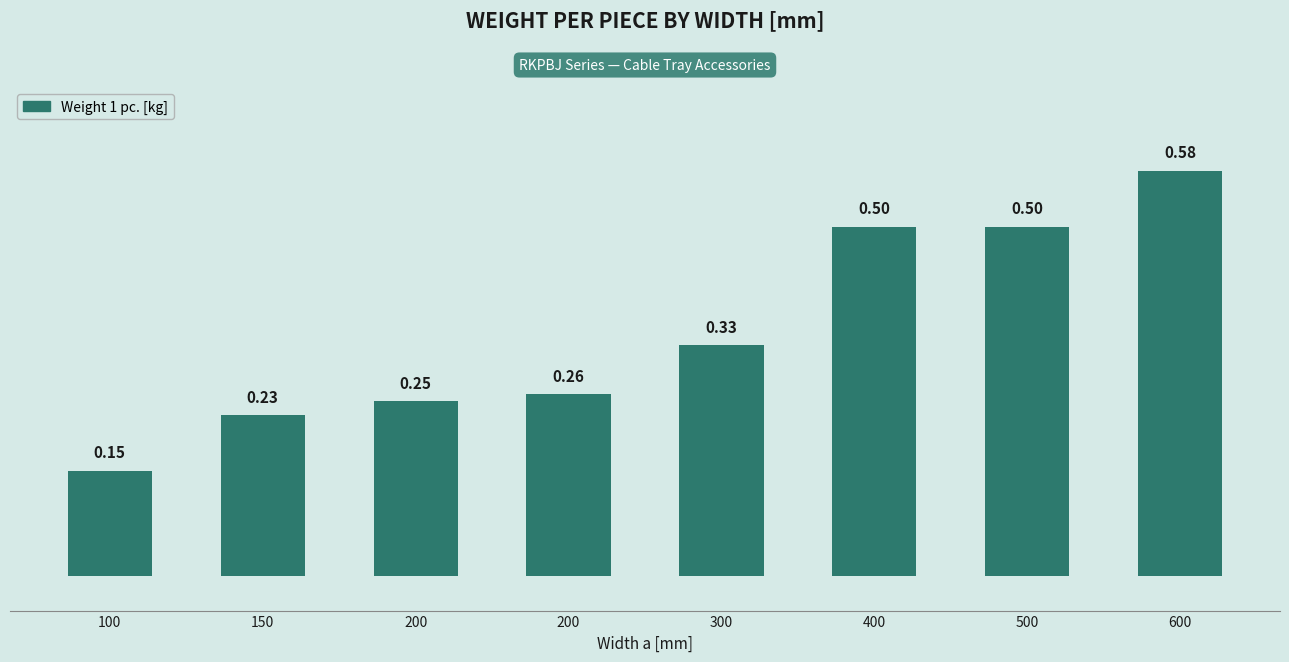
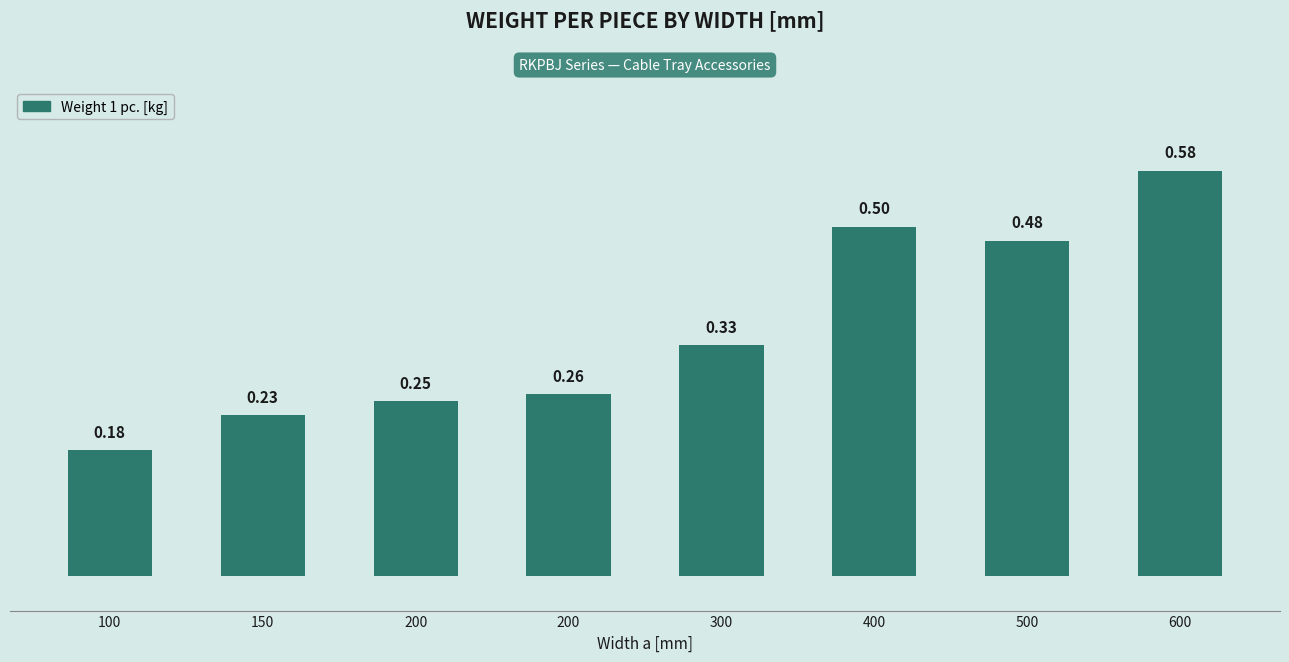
100: 0.15 -> 0.18
500: 0.50 -> 0.48
